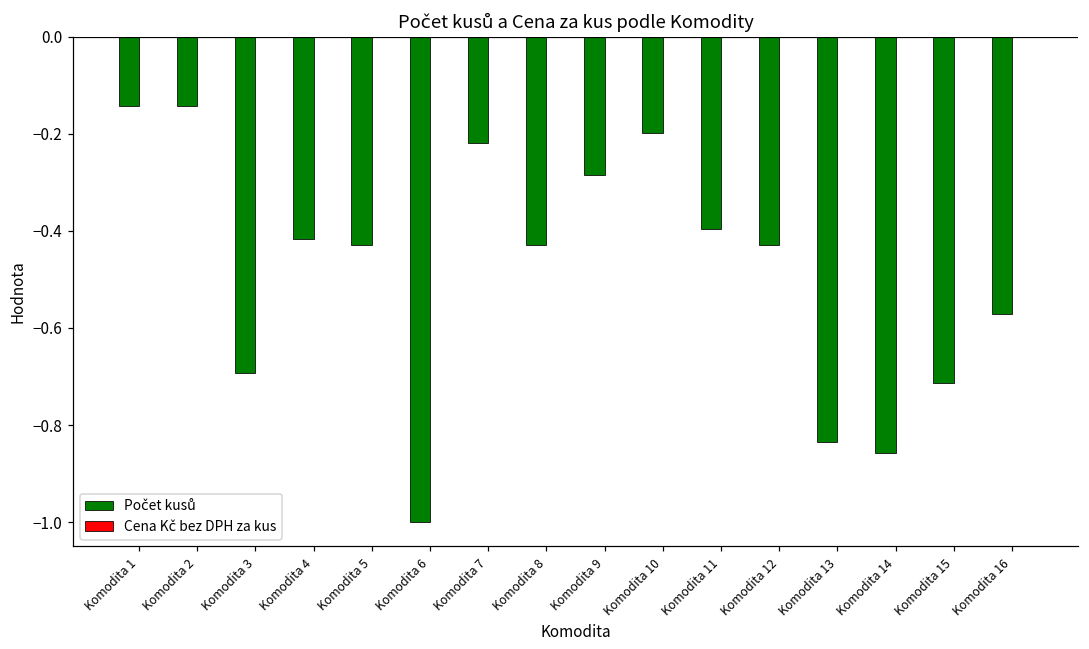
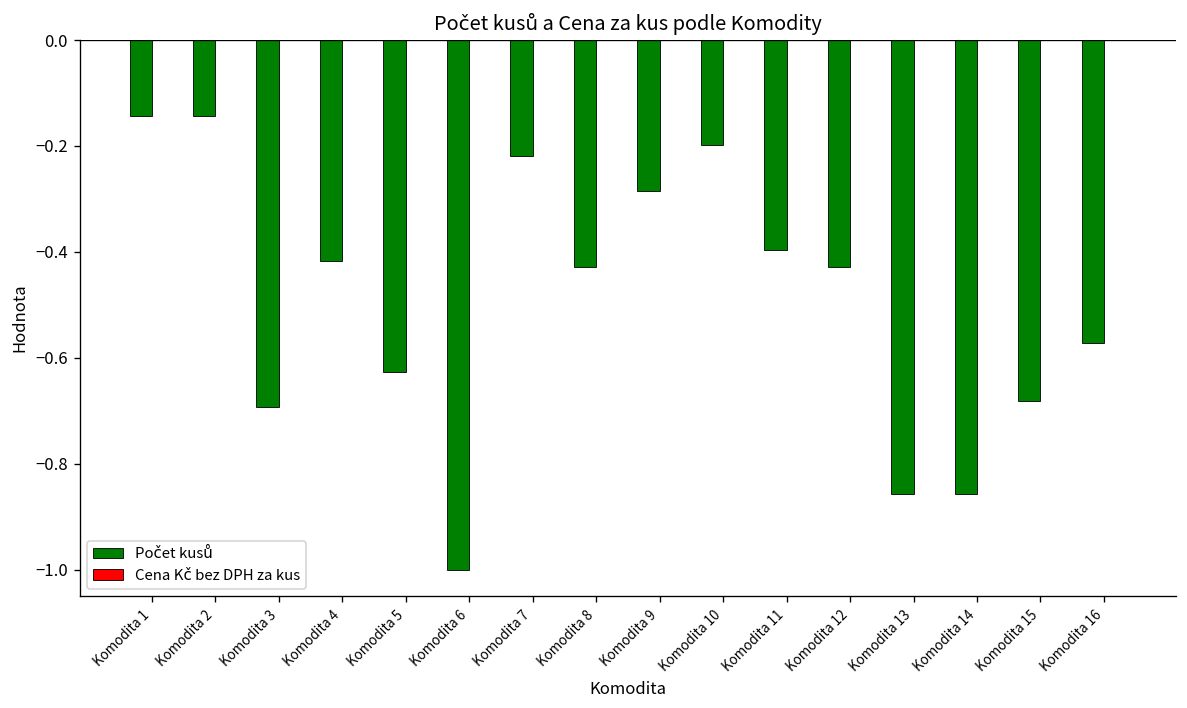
Počet kusů, Komodita 5: -0.43 -> -0.63
Počet kusů, Komodita 13: -0.84 -> -0.86
Počet kusů, Komodita 15: -0.71 -> -0.68
